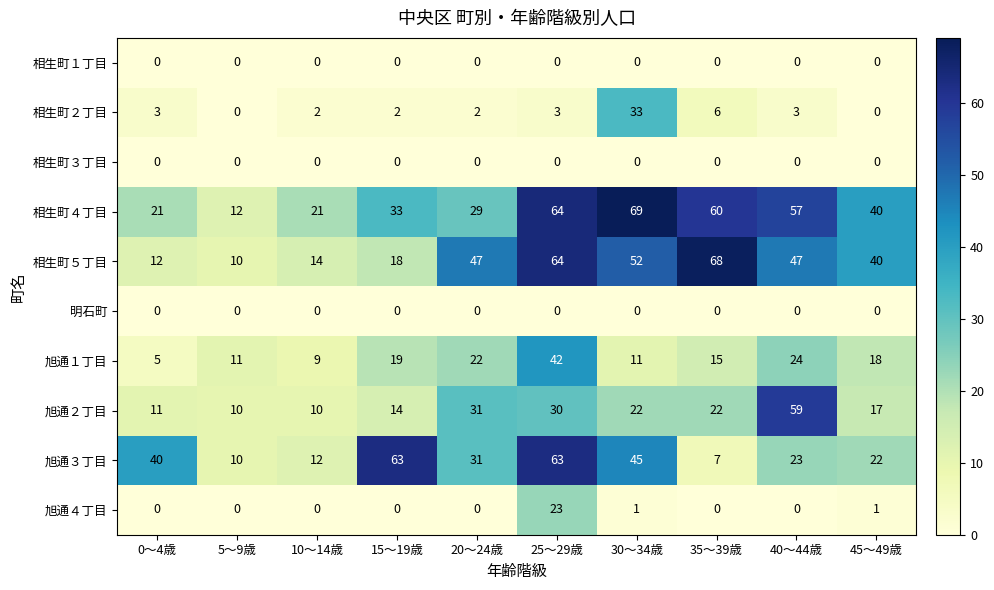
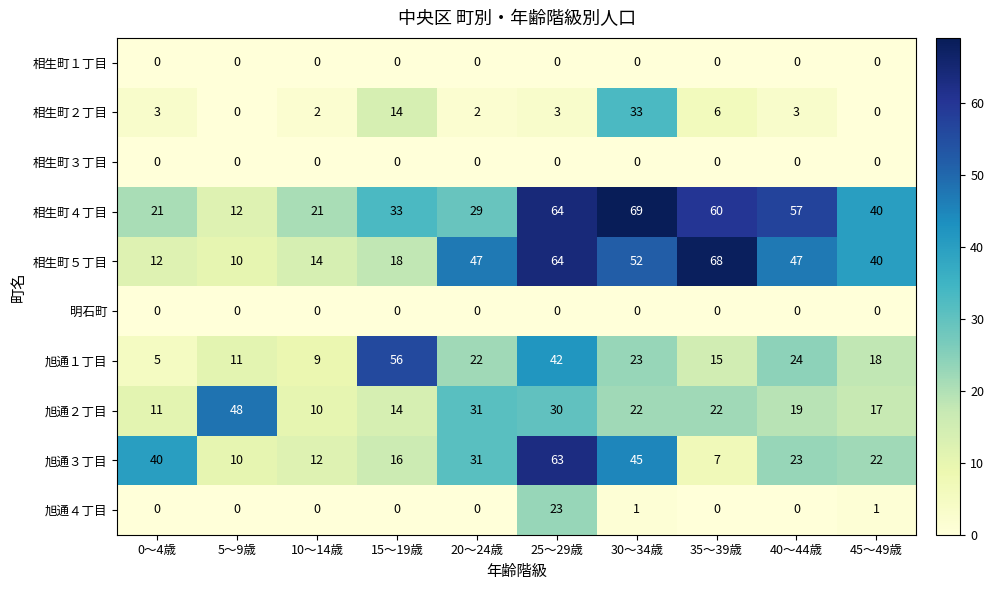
相生町２丁目, 15～19歳: 2 -> 14
旭通１丁目, 15～19歳: 19 -> 56
旭通１丁目, 30～34歳: 11 -> 23
旭通２丁目, 5～9歳: 10 -> 48
旭通２丁目, 40～44歳: 59 -> 19
旭通３丁目, 15～19歳: 63 -> 16
